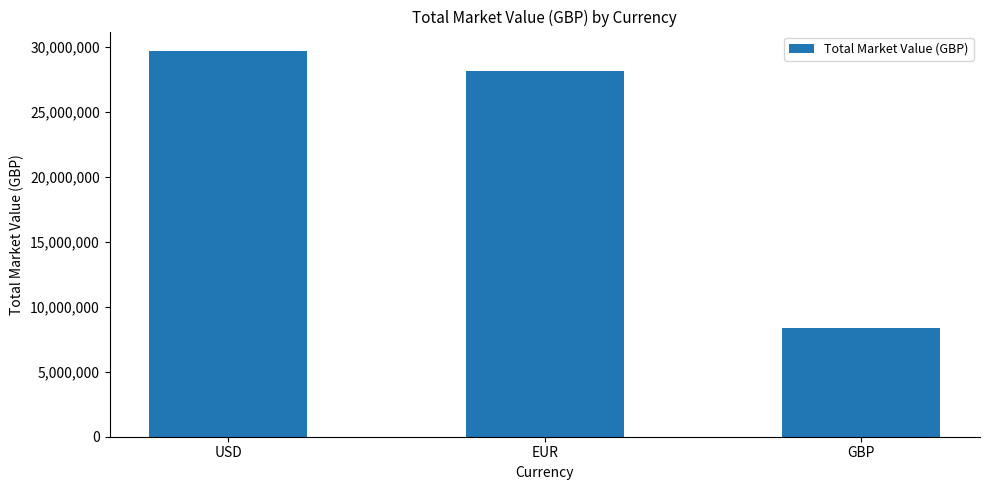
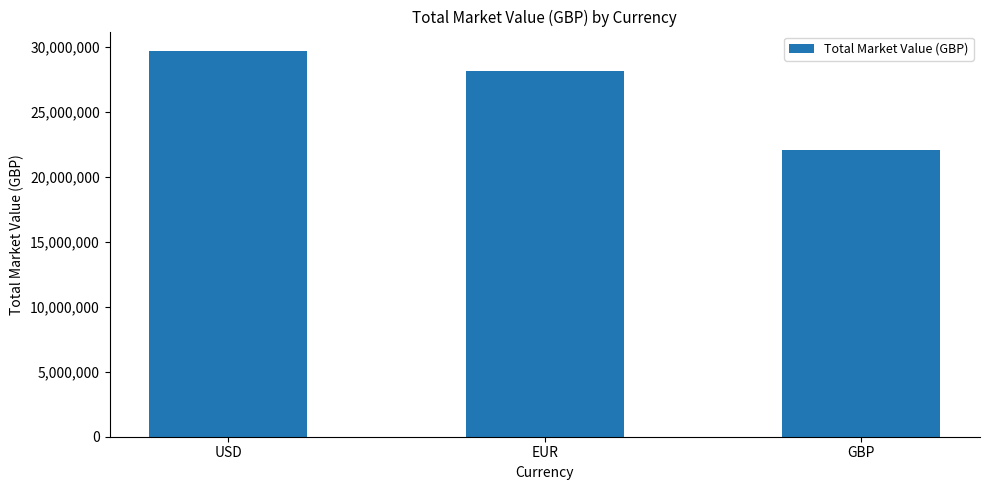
GBP: 8,300,000 -> 22,100,000
